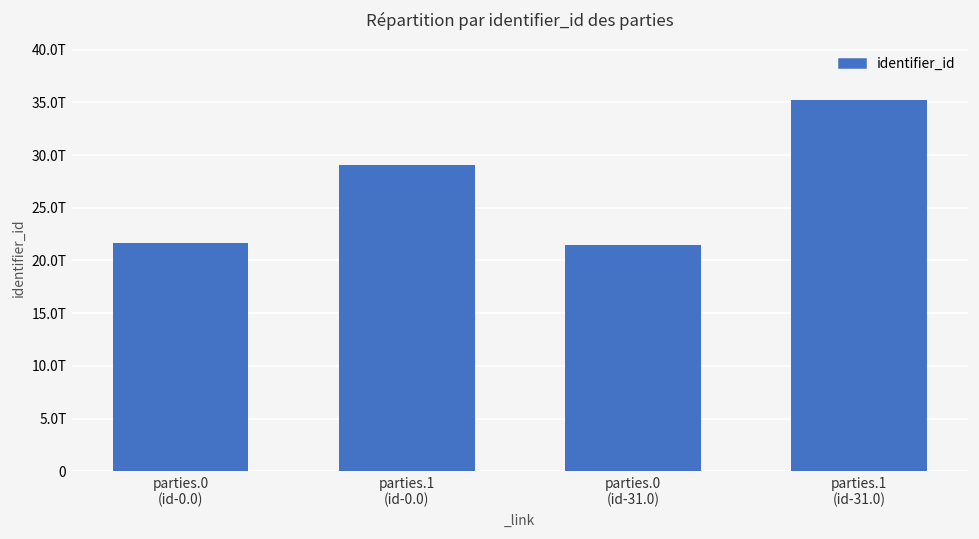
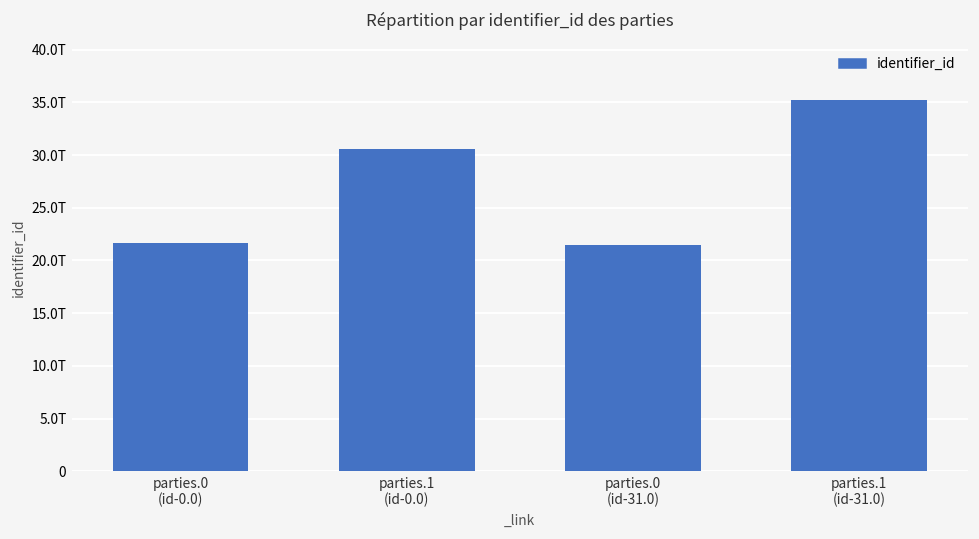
parties.1 (id-0.0): 29T -> 31T
